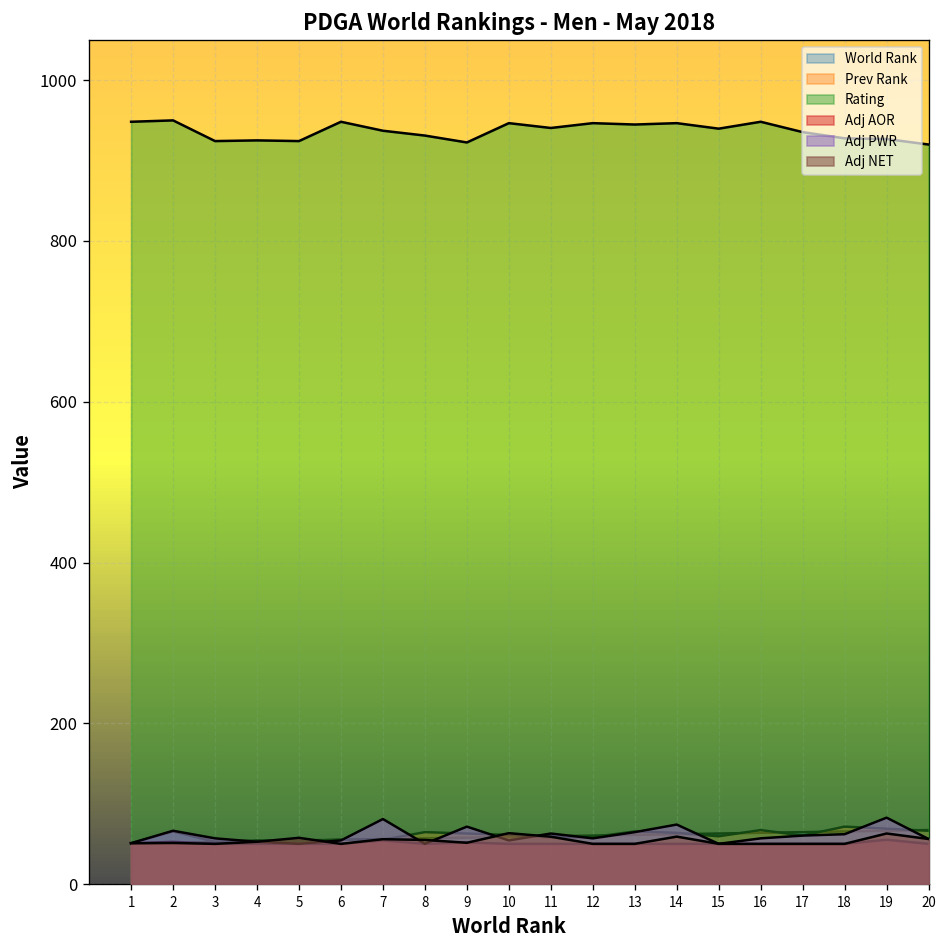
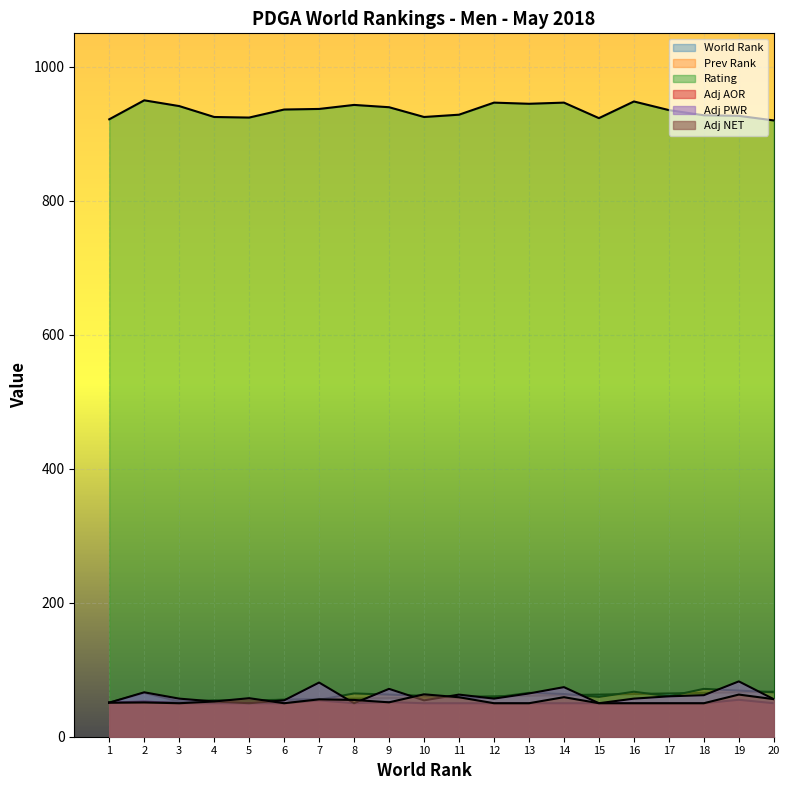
Rating, 1: 950 -> 920
Rating, 3: 920 -> 940
Rating, 6: 950 -> 940
Rating, 8: 930 -> 940
Rating, 9: 920 -> 940
Rating, 10: 950 -> 930
Rating, 11: 940 -> 930
Rating, 15: 940 -> 920
